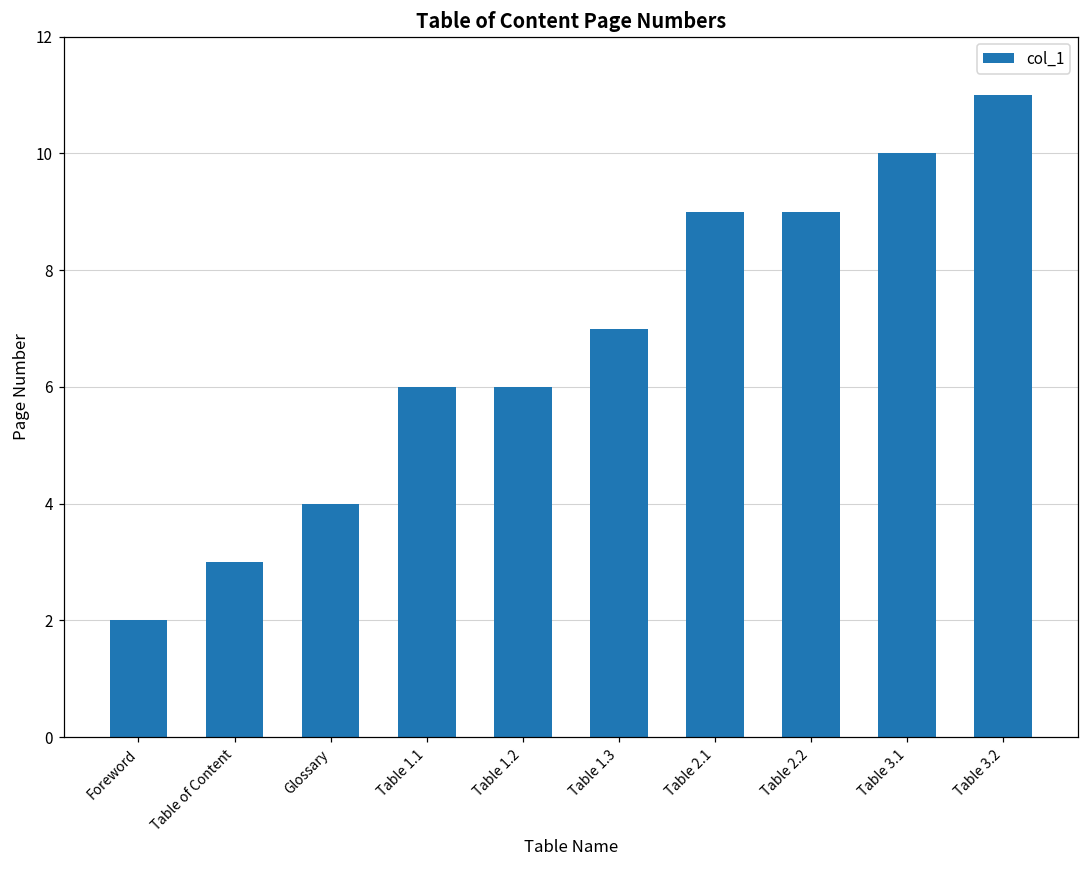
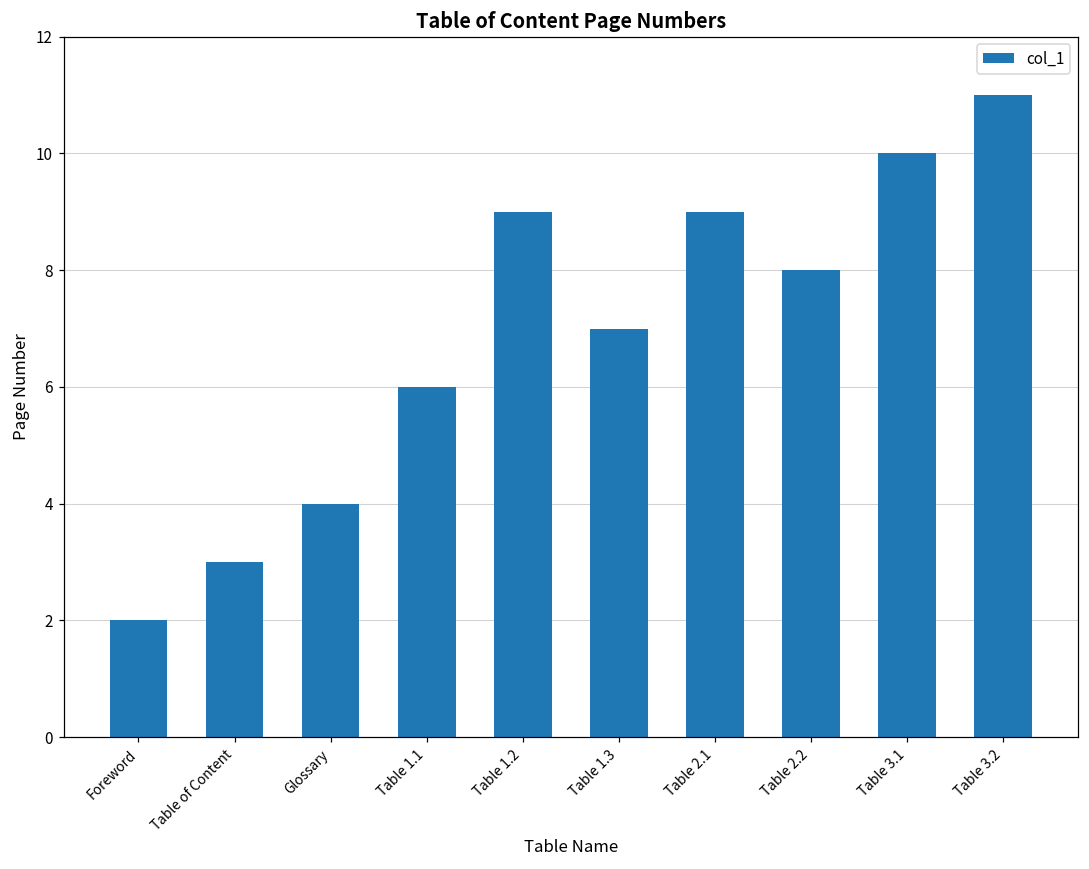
Table 1.2: 6 -> 9
Table 2.2: 9 -> 8
